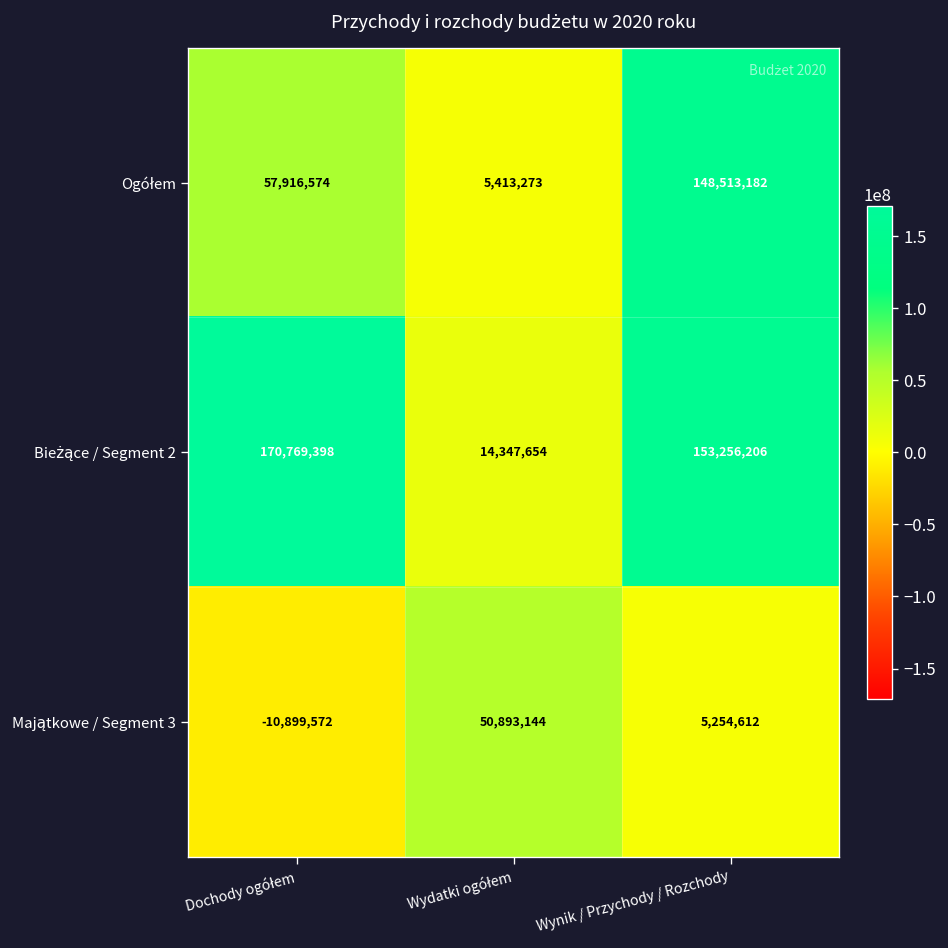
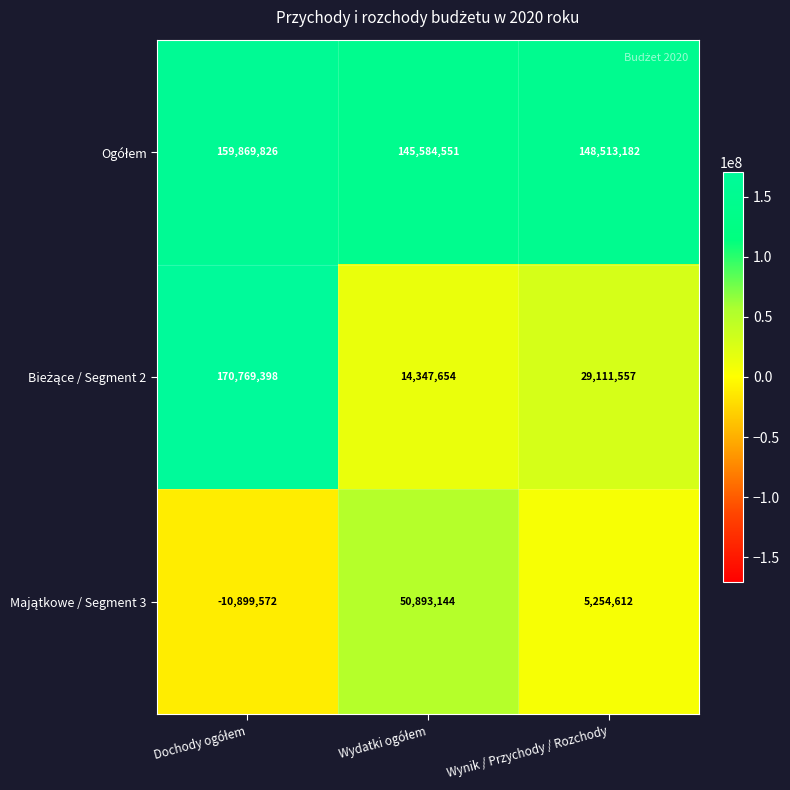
Ogółem, Dochody ogółem: 57,916,574 -> 159,869,826
Ogółem, Wydatki ogółem: 5,413,273 -> 145,584,551
Bieżące / Segment 2, Wynik / Przychody / Rozchody: 153,256,206 -> 29,111,557
